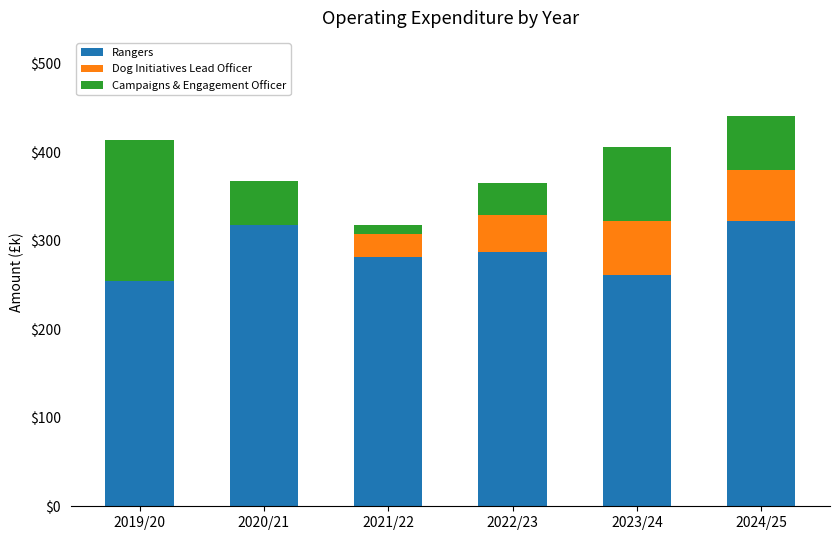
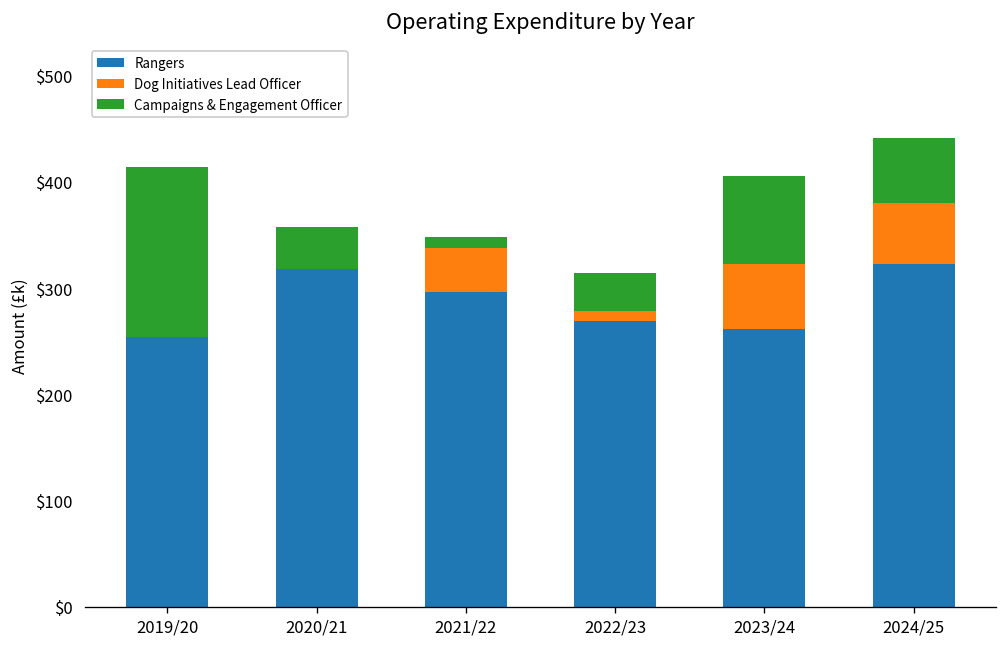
Campaigns & Engagement Officer, 2020/21: $50 -> $40
Rangers, 2021/22: $280 -> $300
Dog Initiatives Lead Officer, 2021/22: $30 -> $40
Rangers, 2022/23: $290 -> $270
Dog Initiatives Lead Officer, 2022/23: $40 -> $10
